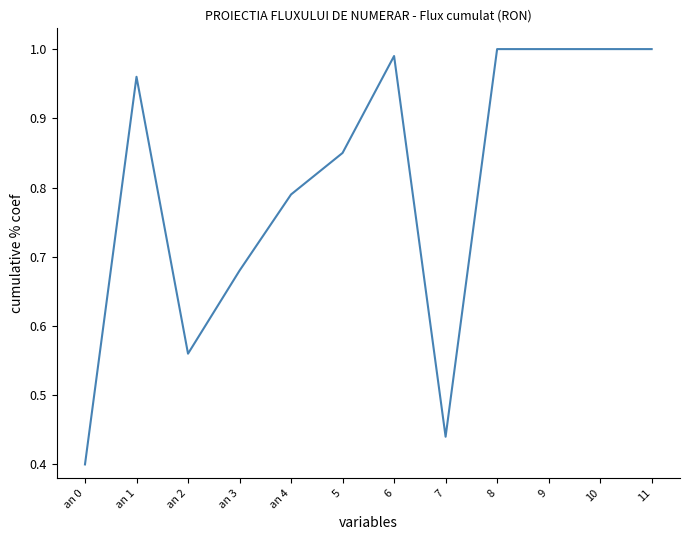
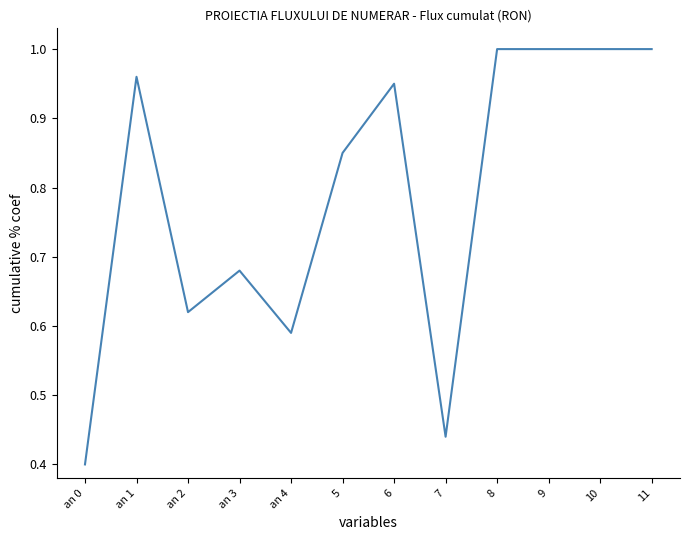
an 2: 0.56 -> 0.62
an 4: 0.79 -> 0.59
6: 0.99 -> 0.95
